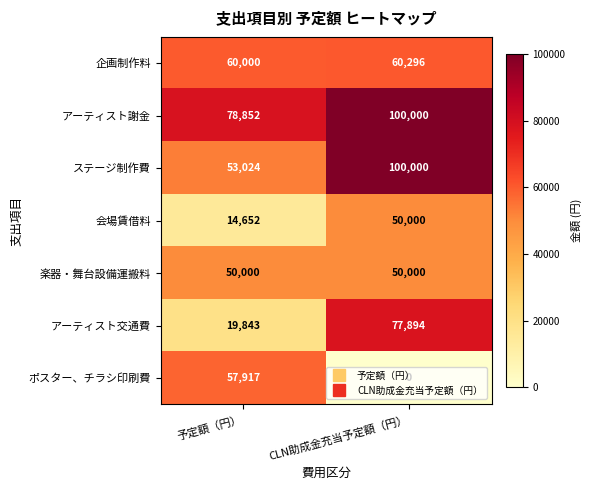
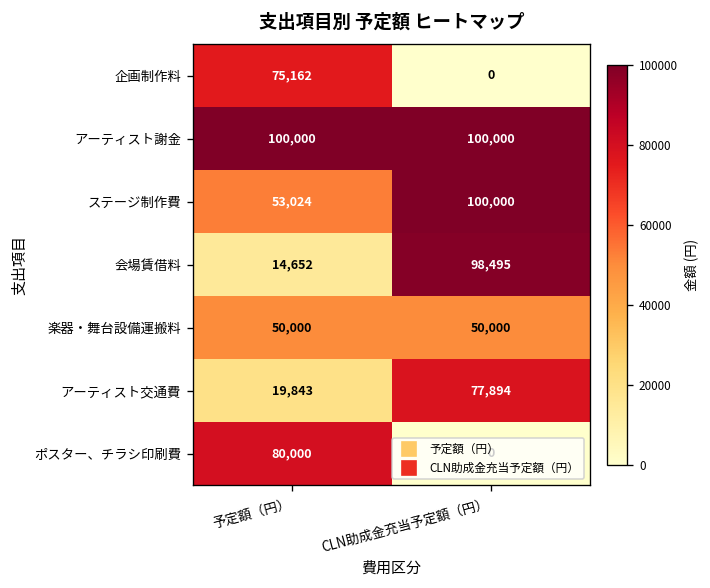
企画制作料, 予定額（円）: 60,000 -> 75,162
企画制作料, CLN助成金充当予定額（円）: 60,296 -> 0
アーティスト謝金, 予定額（円）: 78,852 -> 100,000
会場賃借料, CLN助成金充当予定額（円）: 50,000 -> 98,495
ポスター、チラシ印刷費, 予定額（円）: 57,917 -> 80,000
